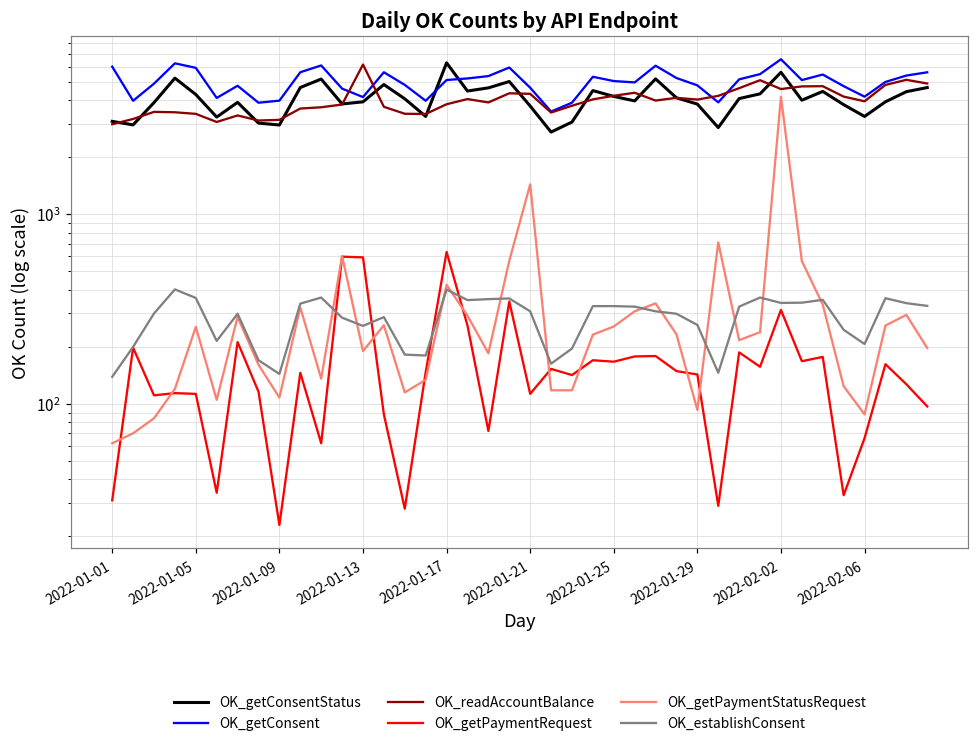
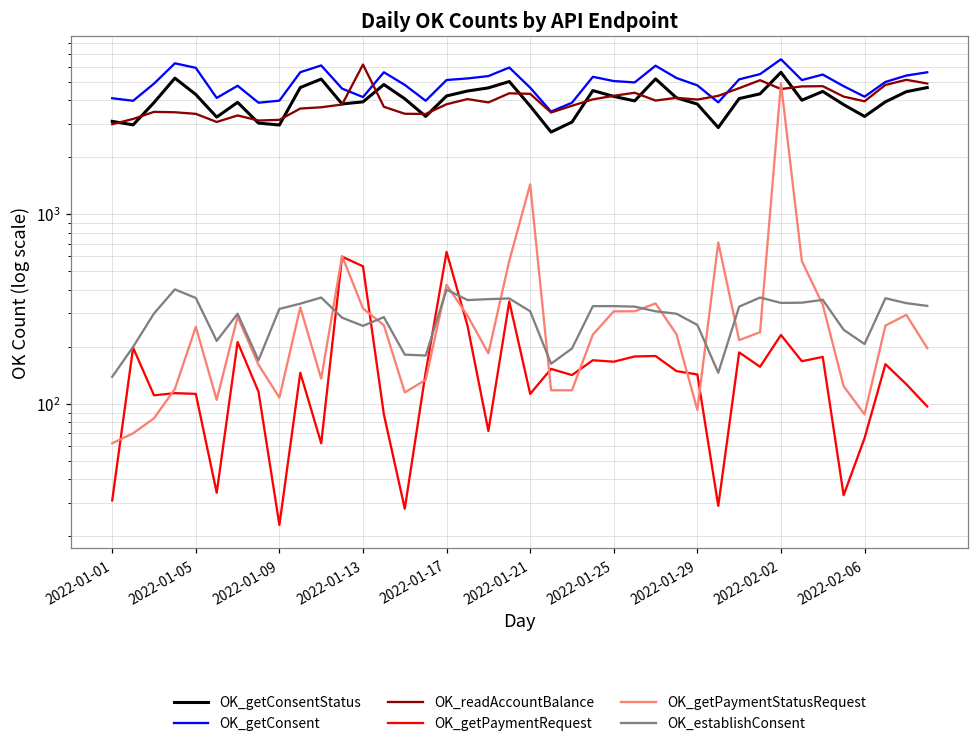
OK_getConsent, 2022-01-01: 6000 -> 4100
OK_establishConsent, 2022-01-09: 140 -> 320
OK_getPaymentRequest, 2022-01-13: 590 -> 530
OK_getPaymentStatusRequest, 2022-01-13: 190 -> 320
OK_getConsentStatus, 2022-01-17: 6300 -> 4200
OK_getPaymentStatusRequest, 2022-01-25: 260 -> 310
OK_getPaymentRequest, 2022-02-02: 310 -> 230
OK_getPaymentStatusRequest, 2022-02-02: 4200 -> 4900
